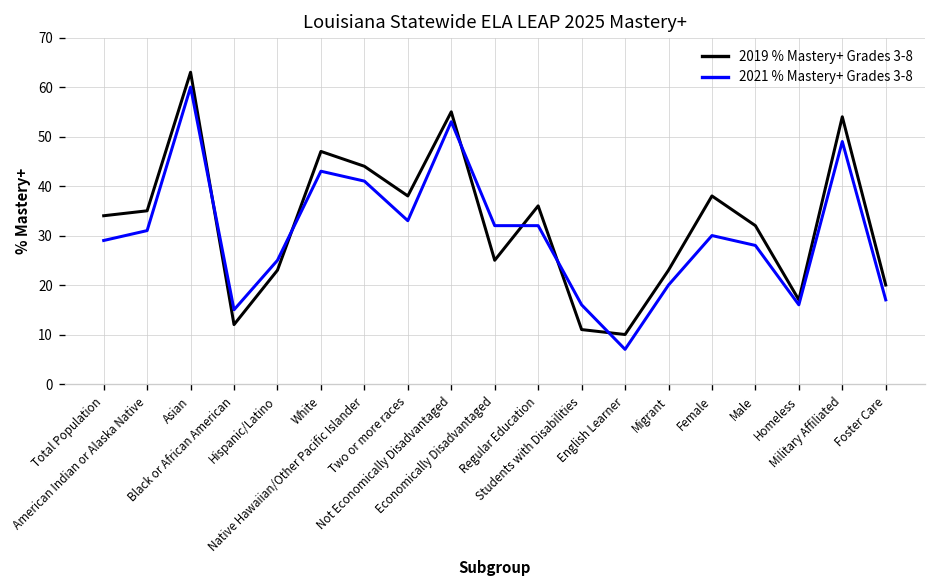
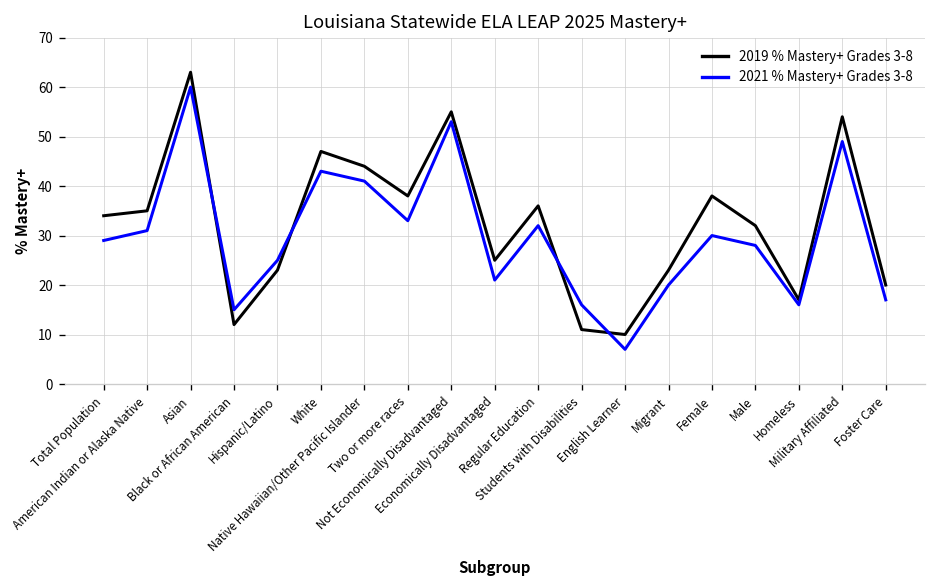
2021 % Mastery+ Grades 3-8, Economically Disadvantaged: 32 -> 21
